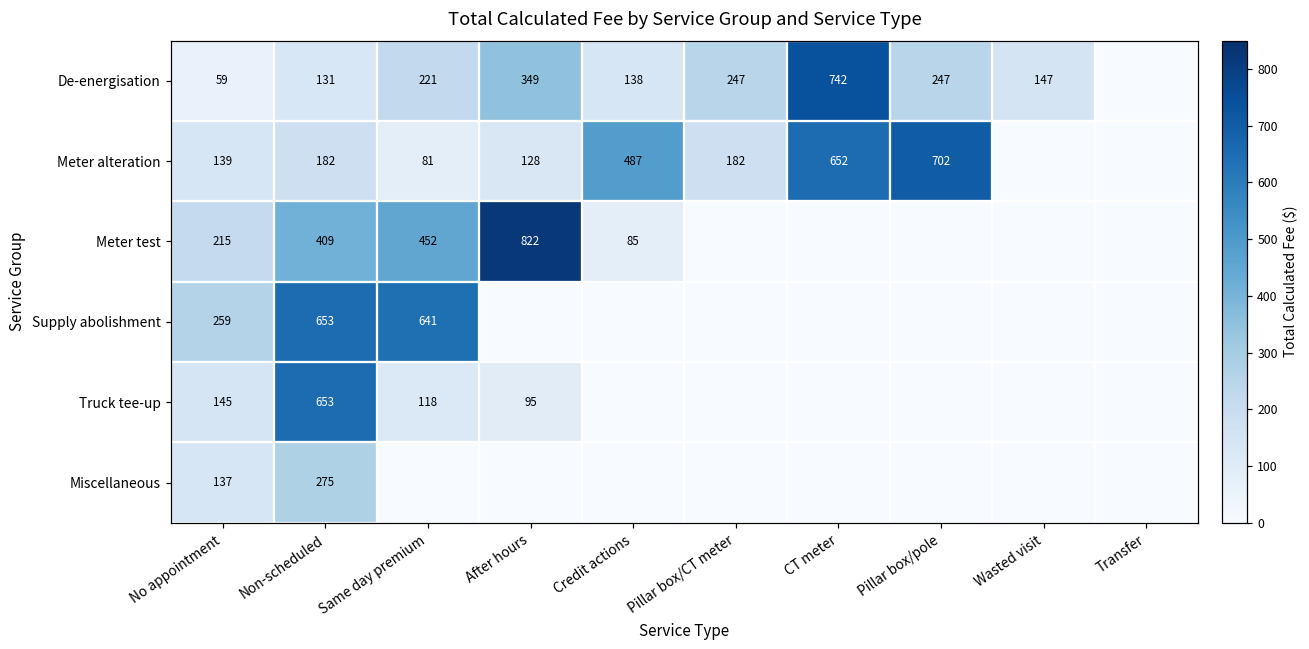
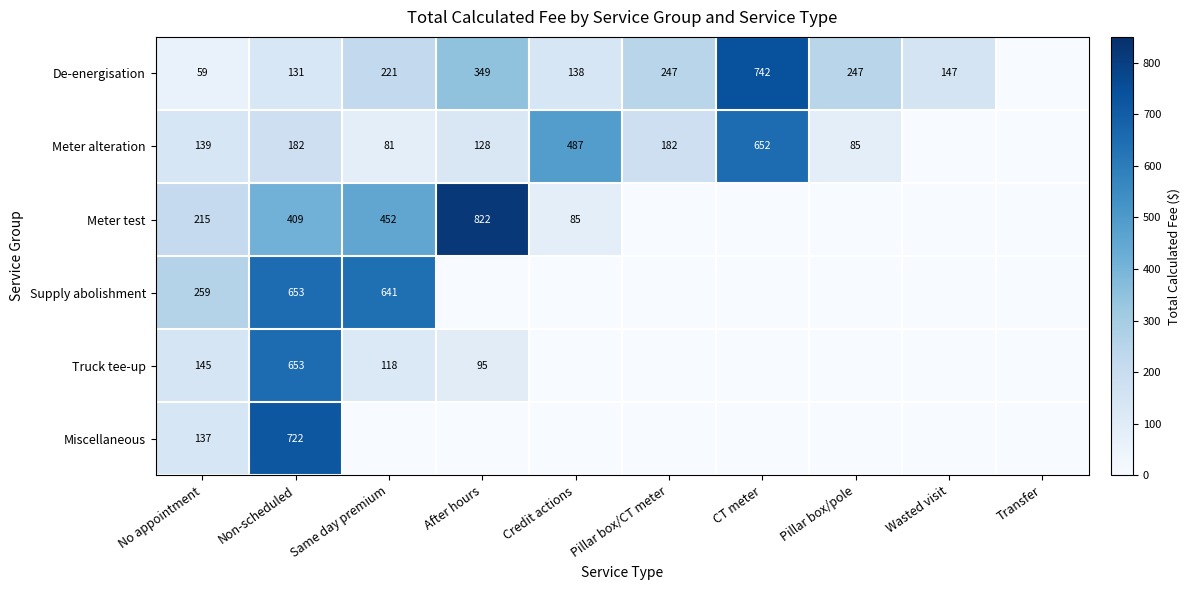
Meter alteration, Pillar box/pole: 702 -> 85
Miscellaneous, Non-scheduled: 275 -> 722
